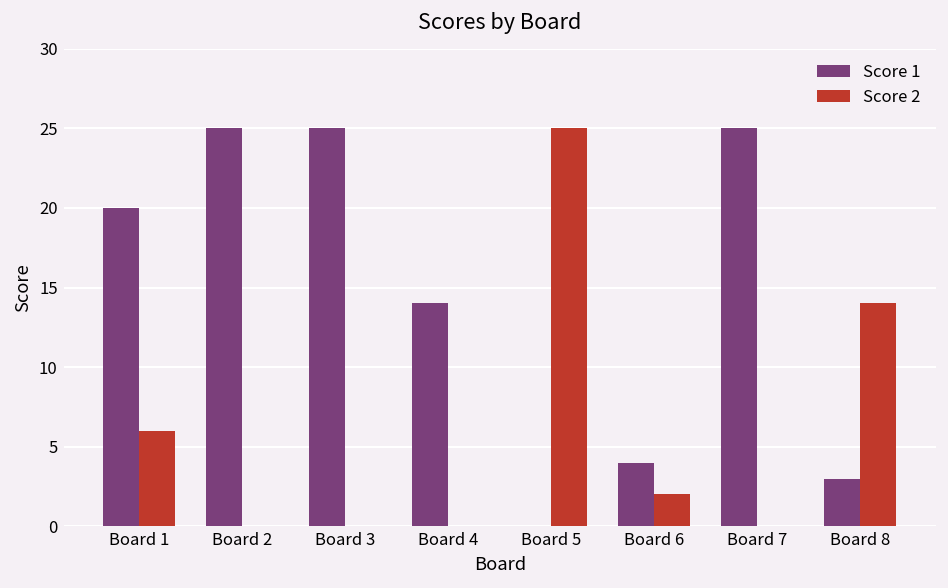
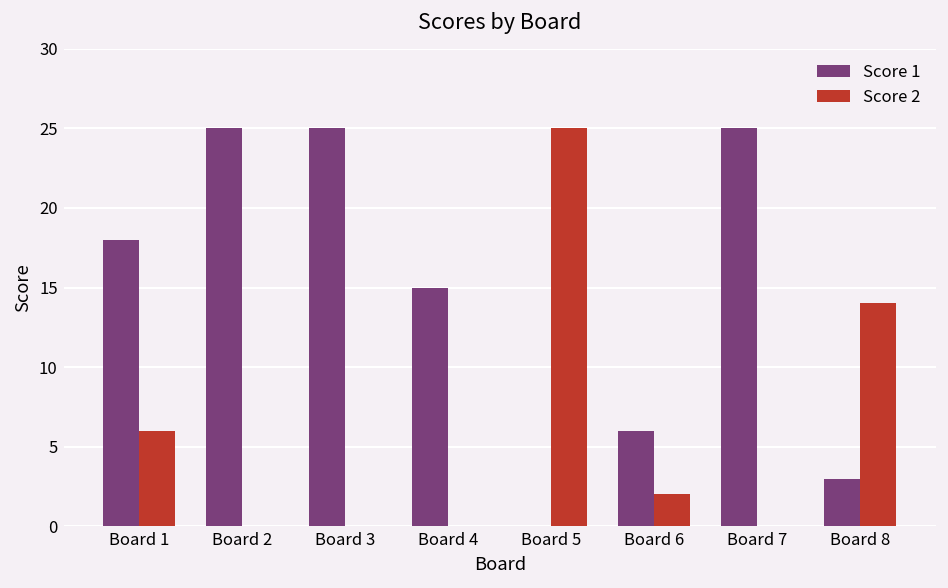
Score 1, Board 1: 20 -> 18
Score 1, Board 4: 14 -> 15
Score 1, Board 6: 4 -> 6
